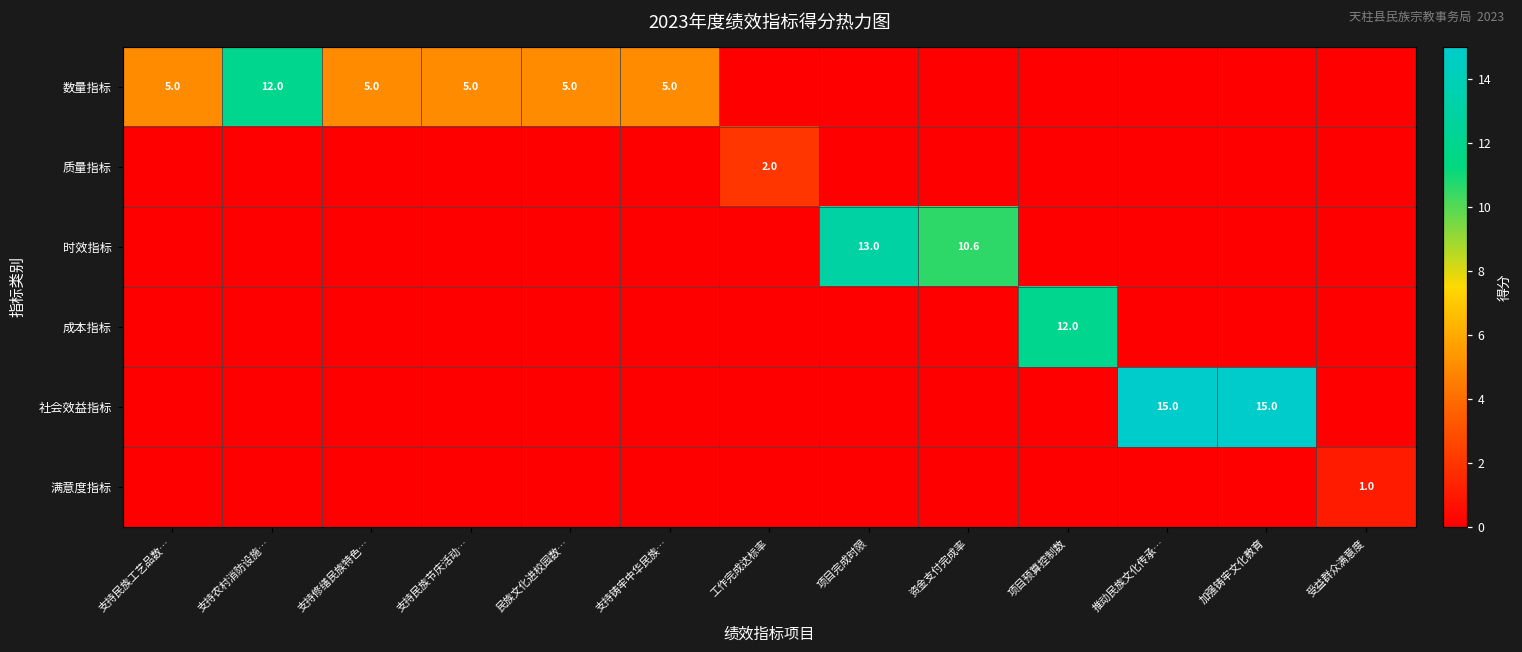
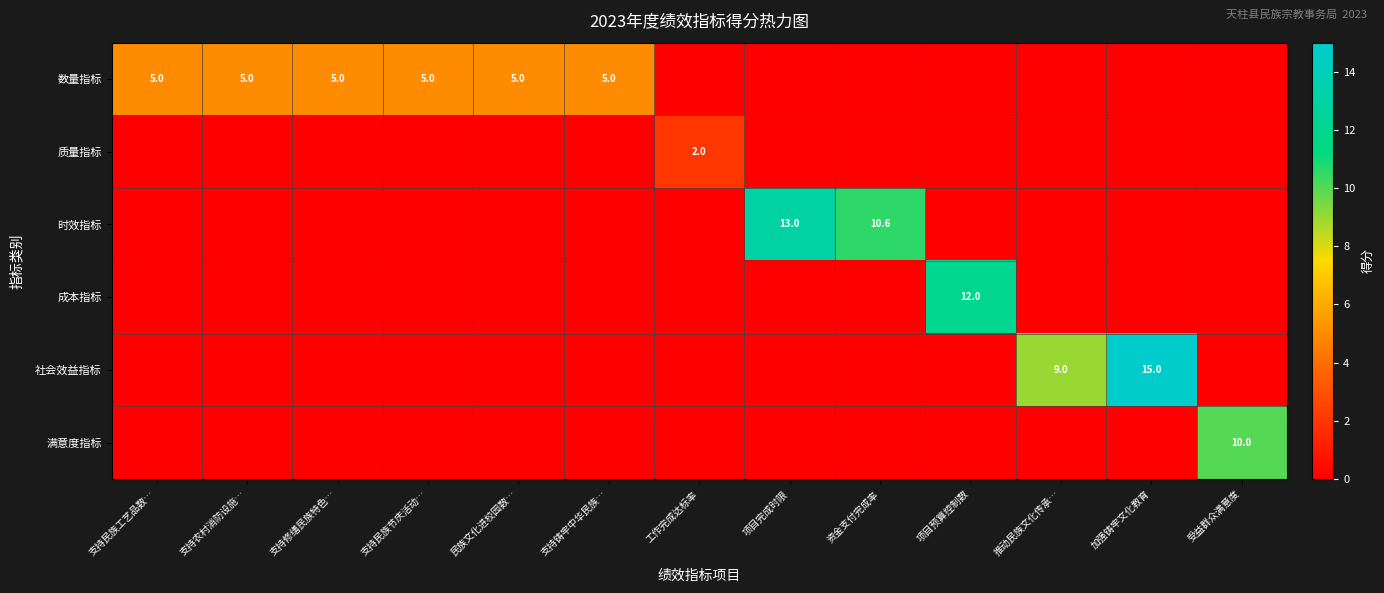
数量指标, 支持农村消防设施…: 12.0 -> 5.0
社会效益指标, 推动民族文化传承…: 15.0 -> 9.0
满意度指标, 受益群众满意度: 1.0 -> 10.0
